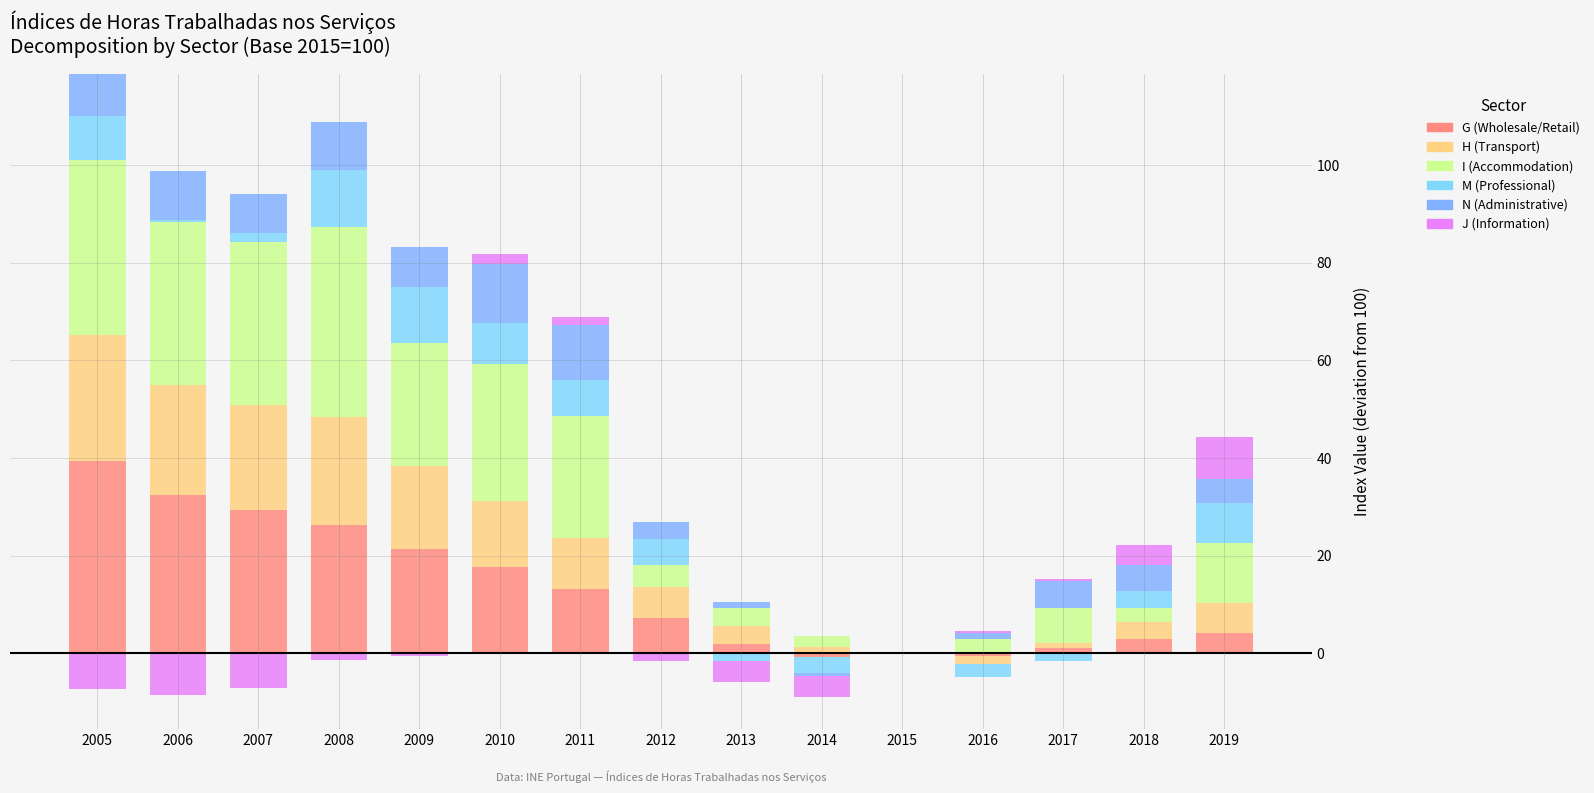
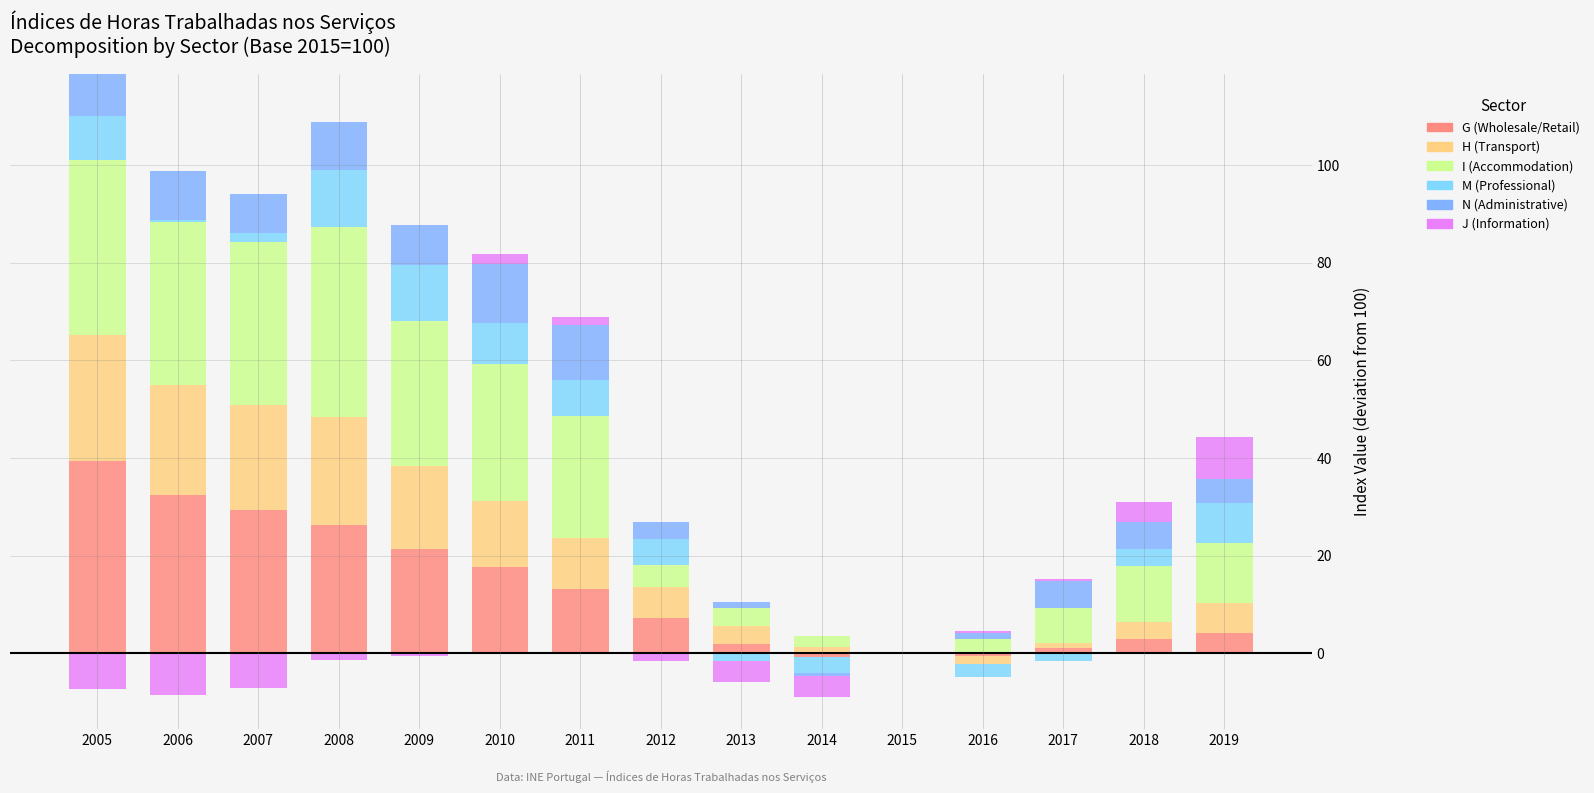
I (Accommodation), 2009: 25 -> 30
I (Accommodation), 2018: 3 -> 12
